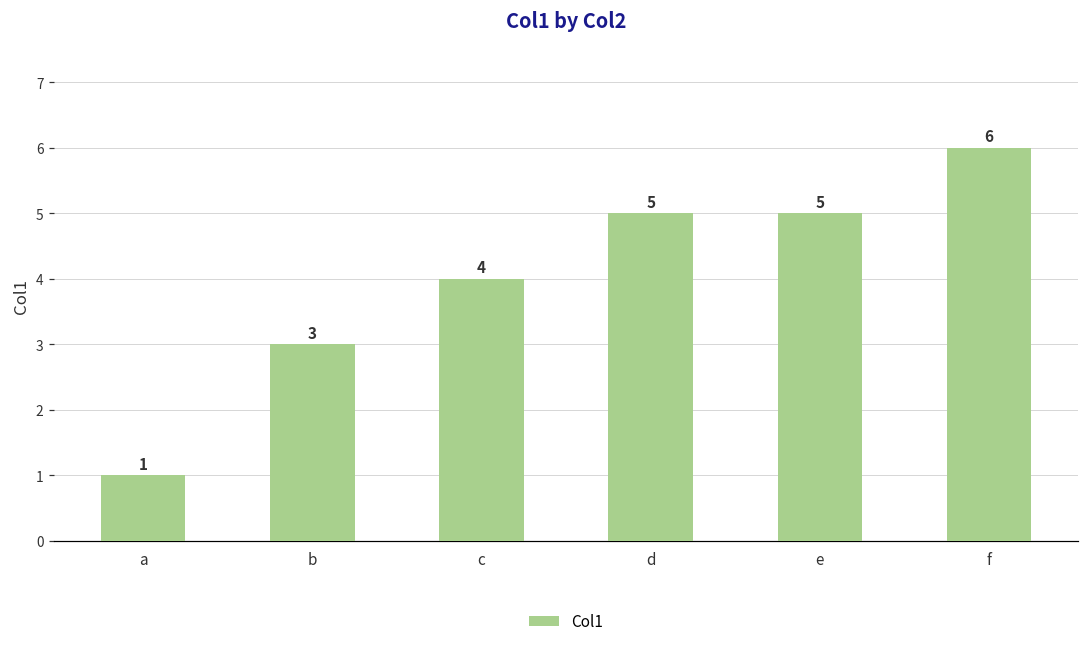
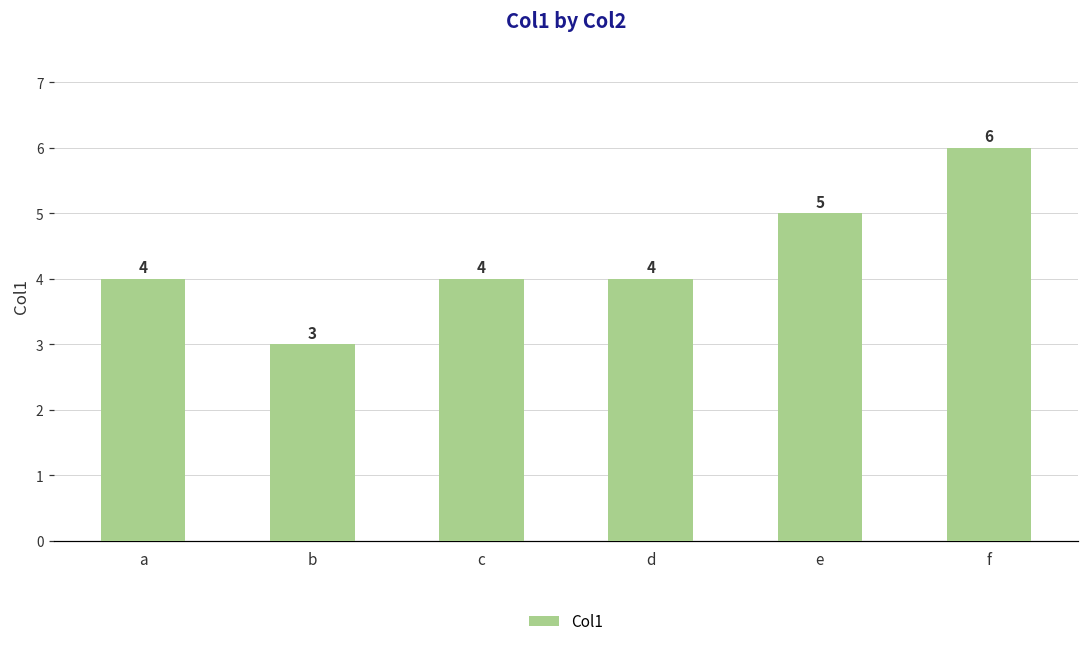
a: 1 -> 4
d: 5 -> 4
